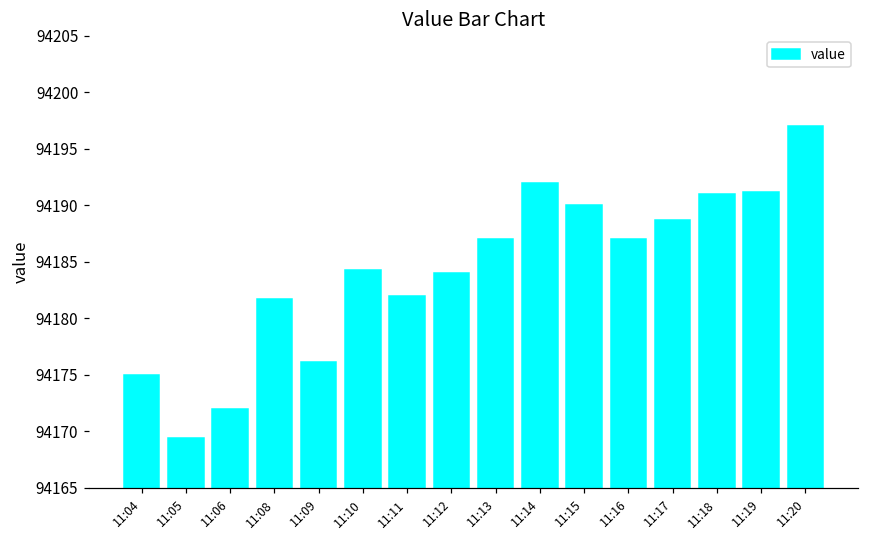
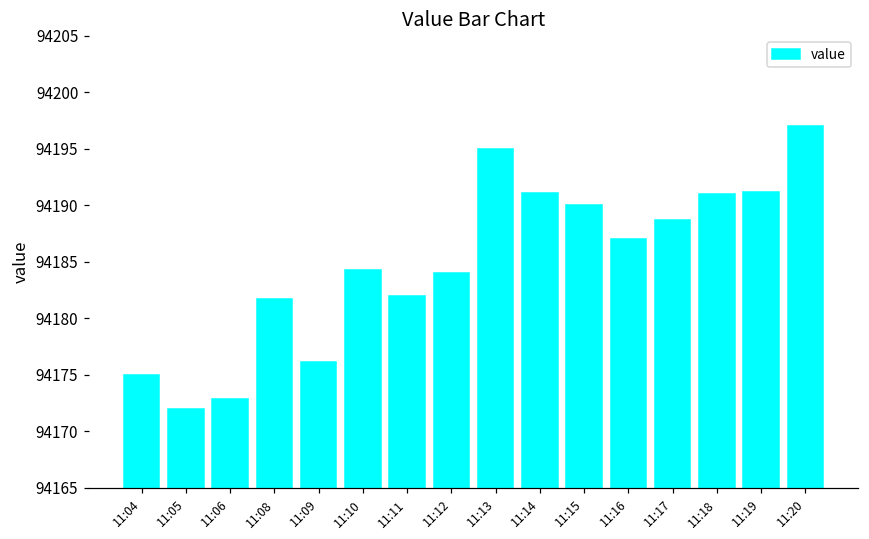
11:05: 94169.4 -> 94172.0
11:06: 94172.0 -> 94172.9
11:13: 94187 -> 94195
11:14: 94192.0 -> 94191.1
